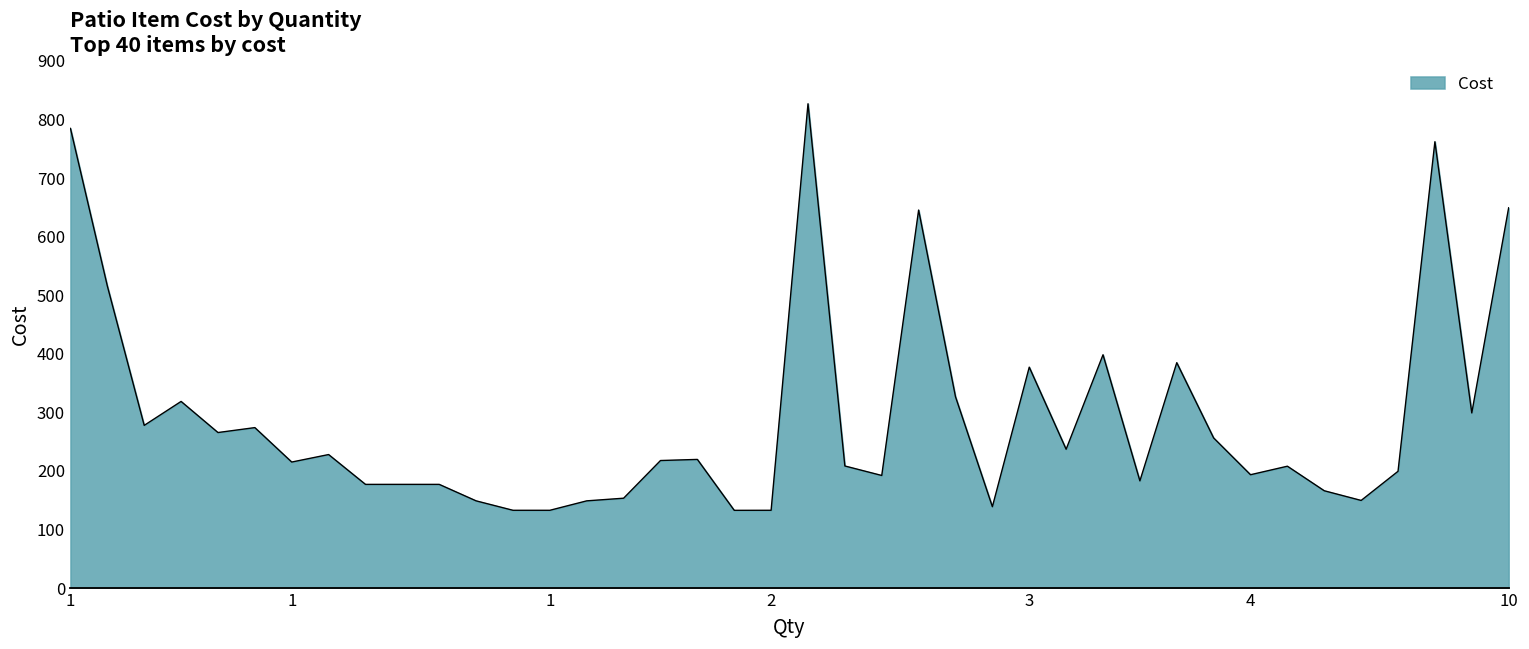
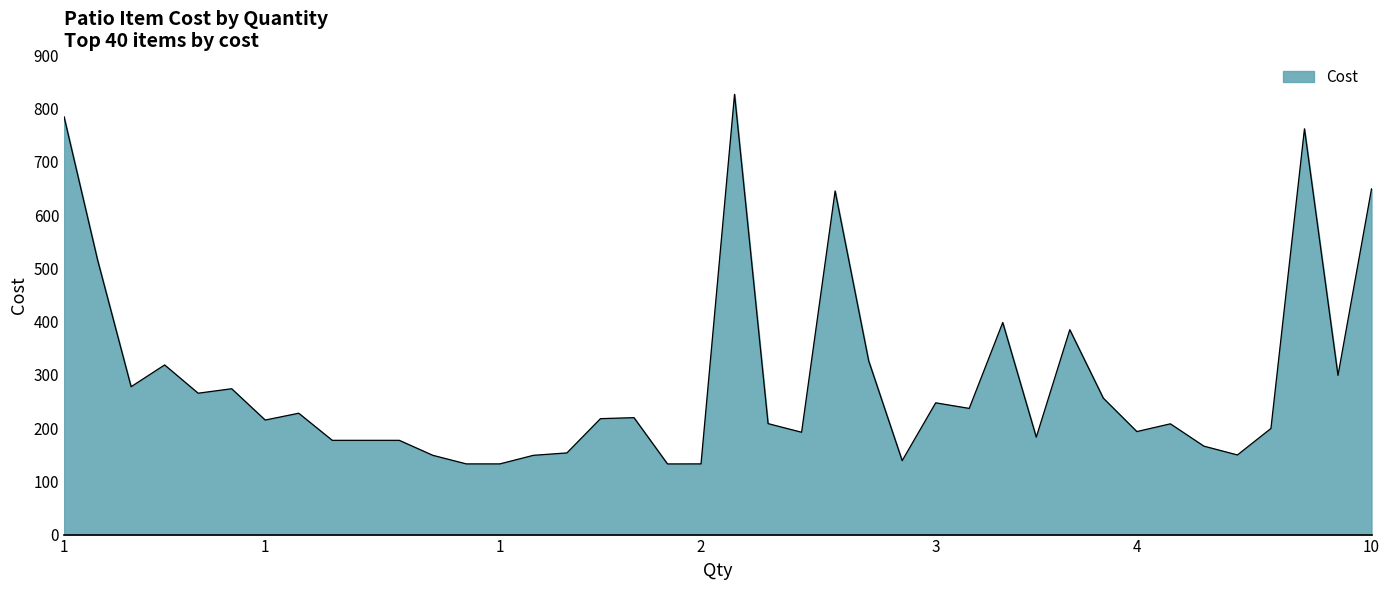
3: 380 -> 250
